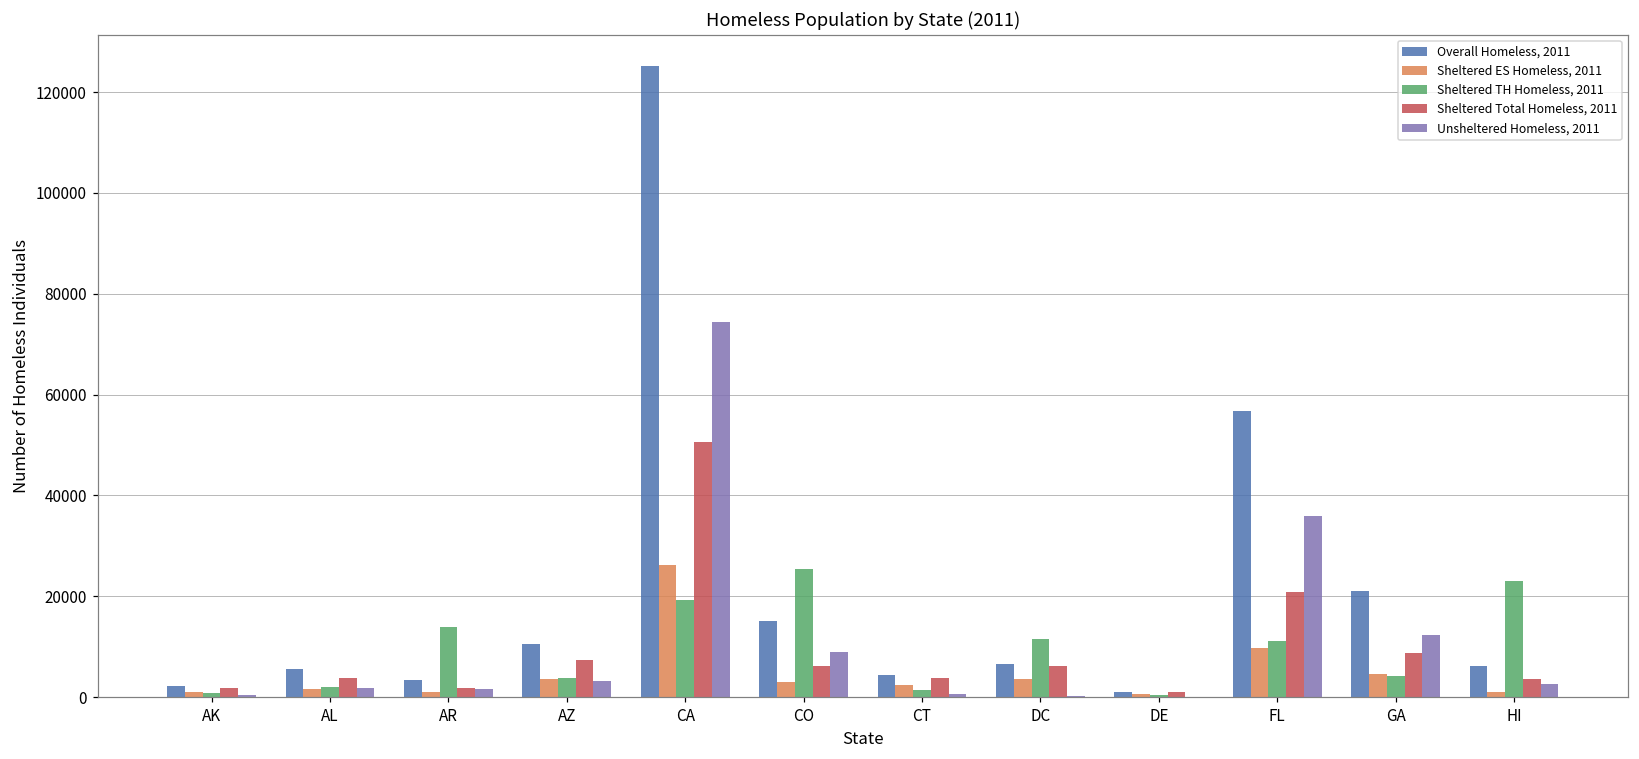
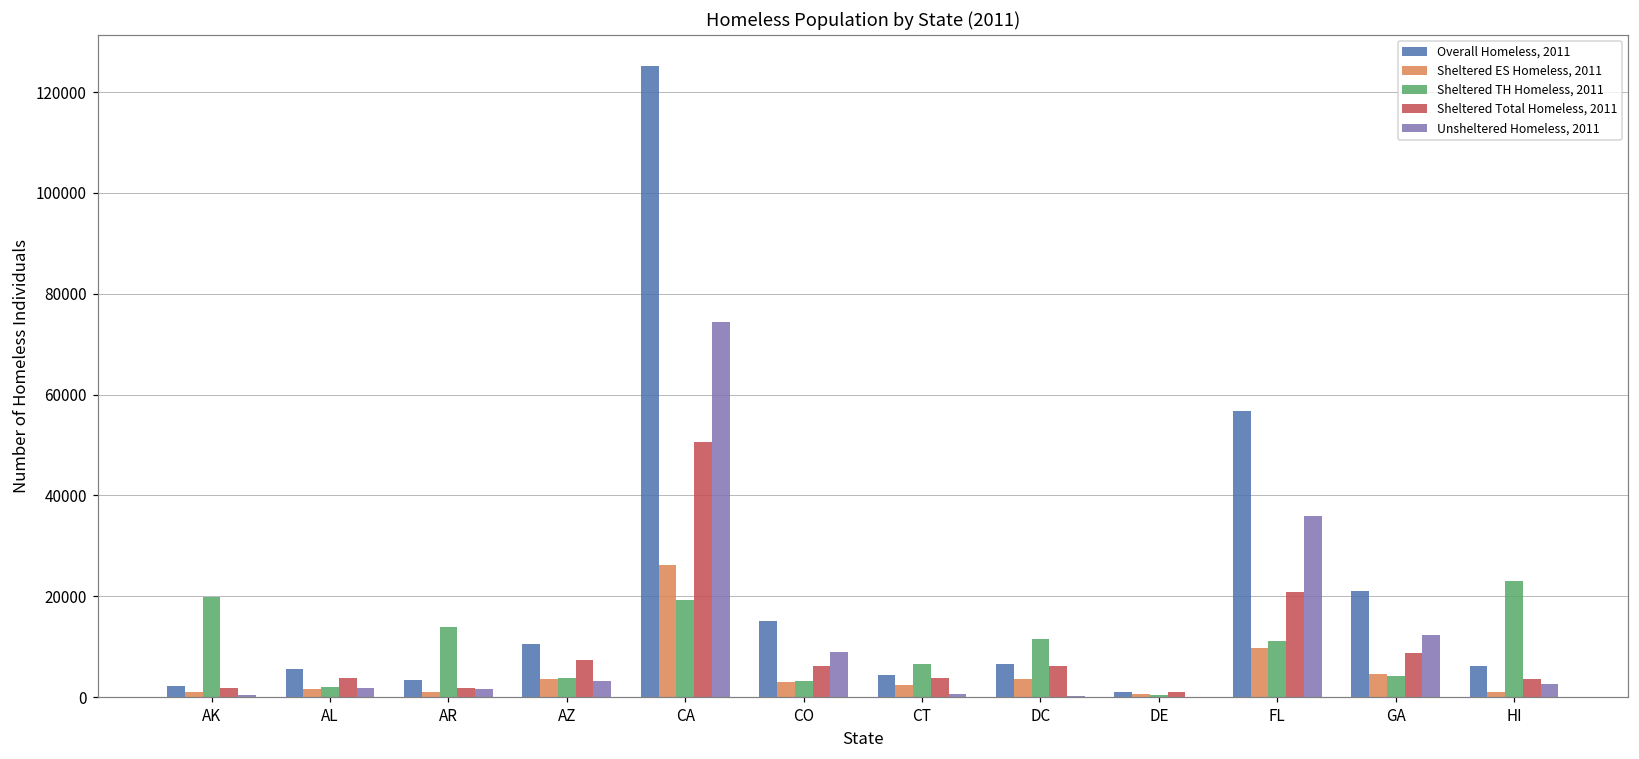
Sheltered TH Homeless, 2011, AK: 1000 -> 20000
Sheltered TH Homeless, 2011, CO: 25000 -> 3000
Sheltered TH Homeless, 2011, CT: 1000 -> 7000
